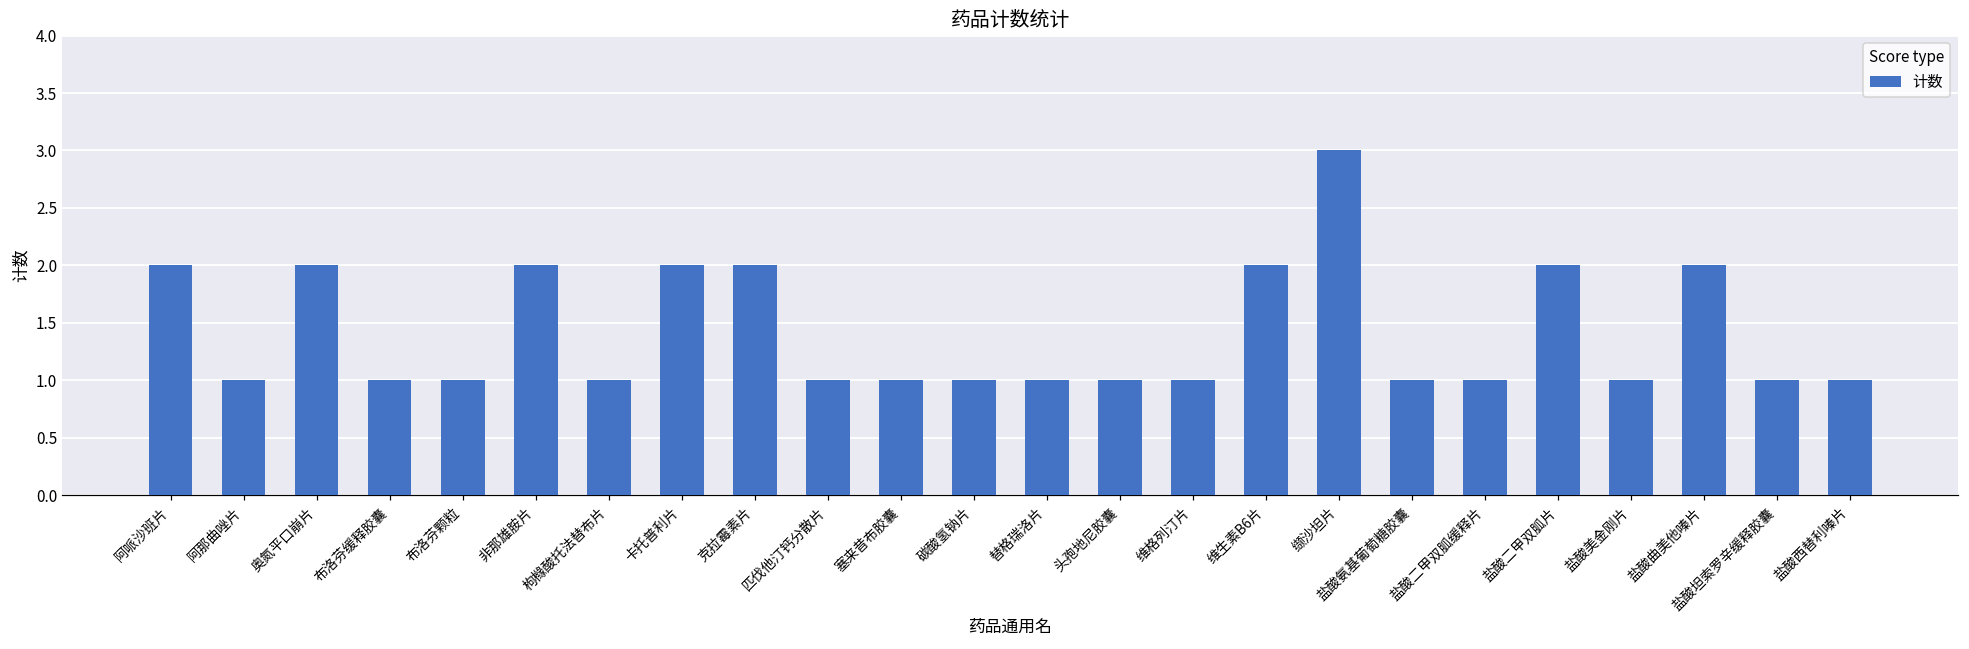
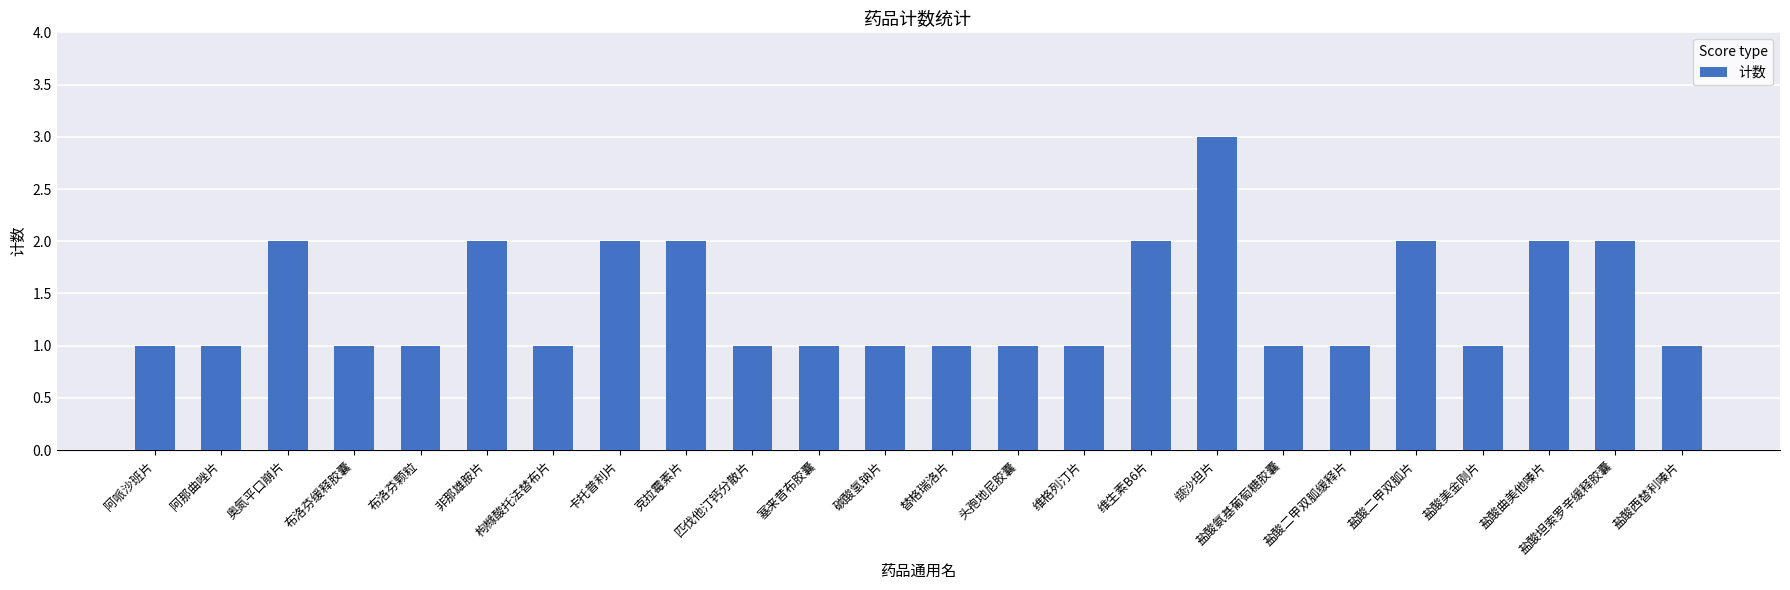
阿哌沙班片: 2 -> 1
盐酸坦索罗辛缓释胶囊: 1 -> 2
